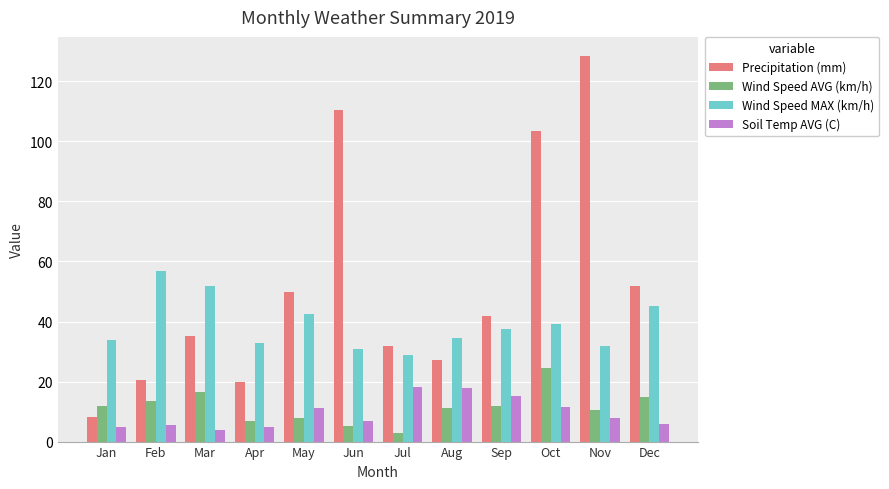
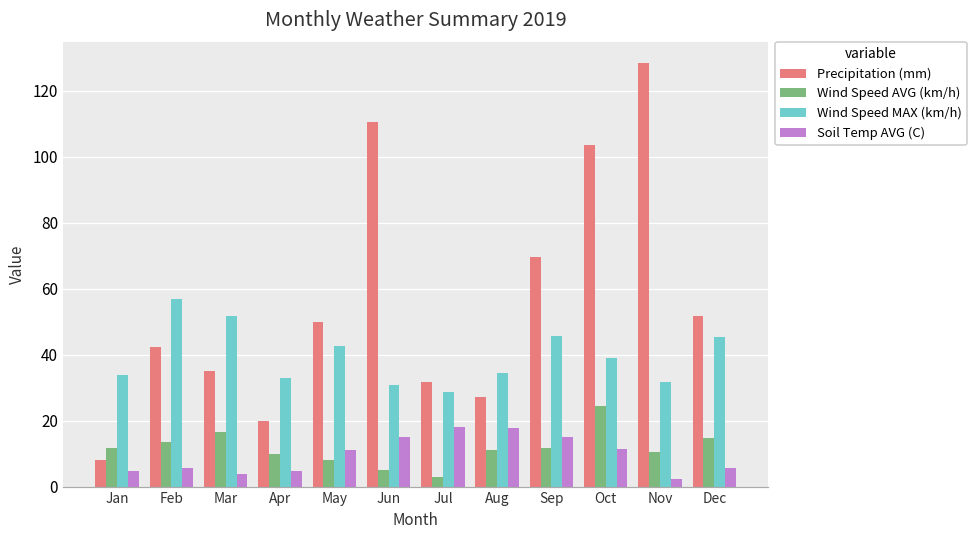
Precipitation (mm), Feb: 21 -> 42
Wind Speed AVG (km/h), Apr: 7 -> 10
Soil Temp AVG (C), Jun: 7 -> 15
Precipitation (mm), Sep: 42 -> 70
Wind Speed MAX (km/h), Sep: 38 -> 46
Soil Temp AVG (C), Nov: 8 -> 3
